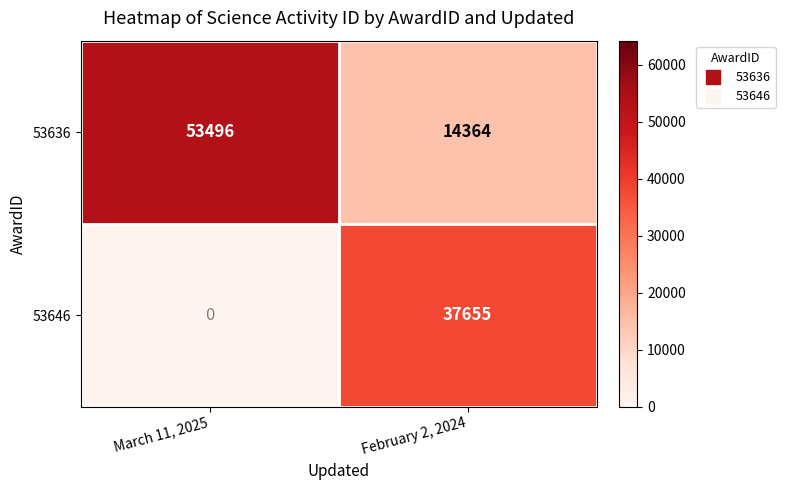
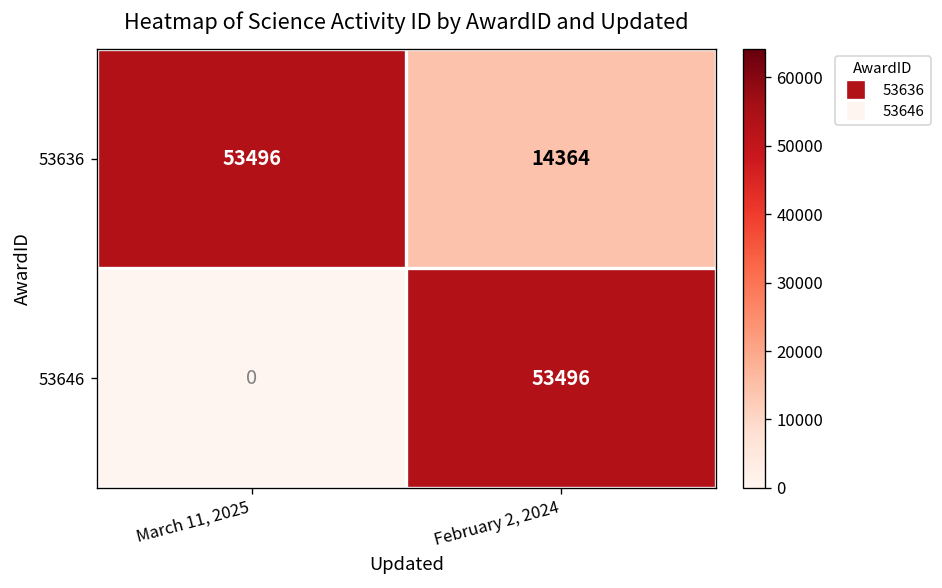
53646, February 2, 2024: 37655 -> 53496
